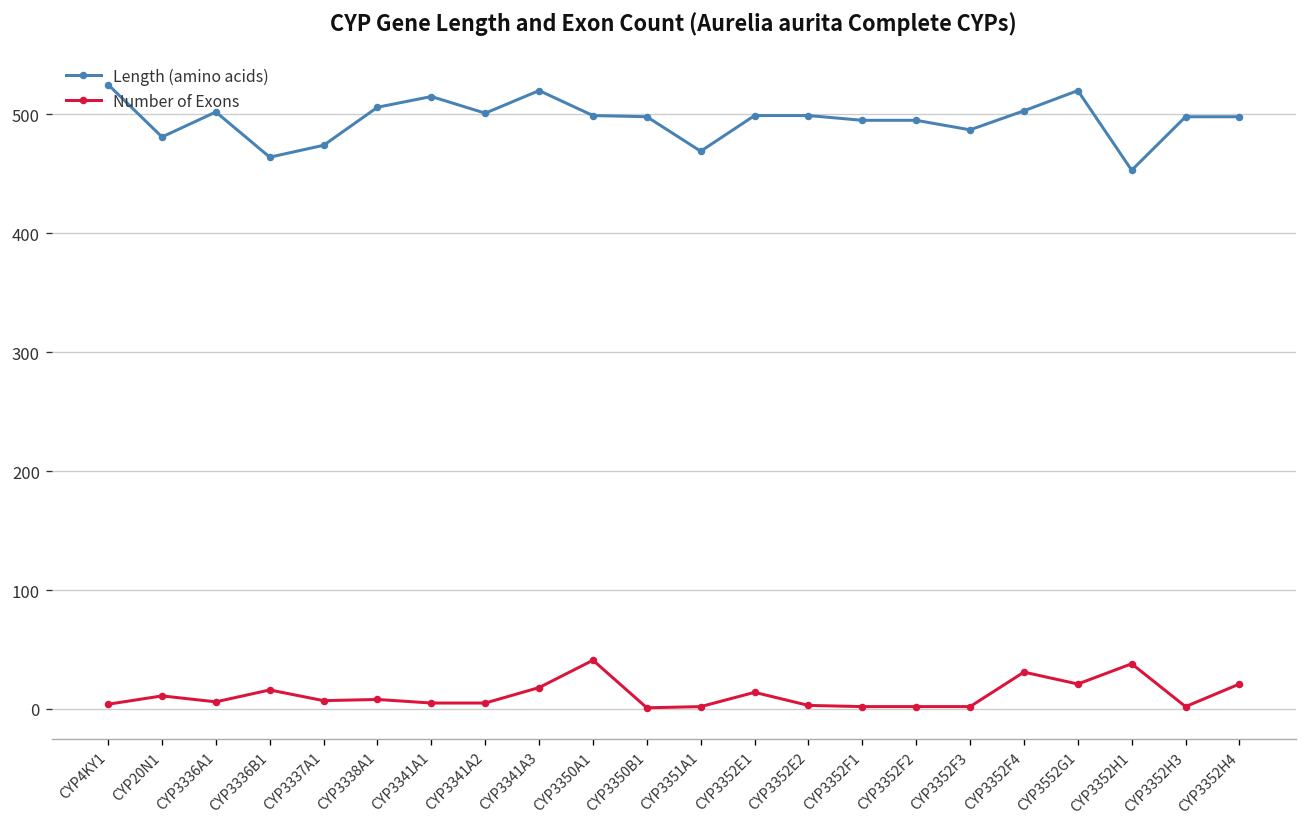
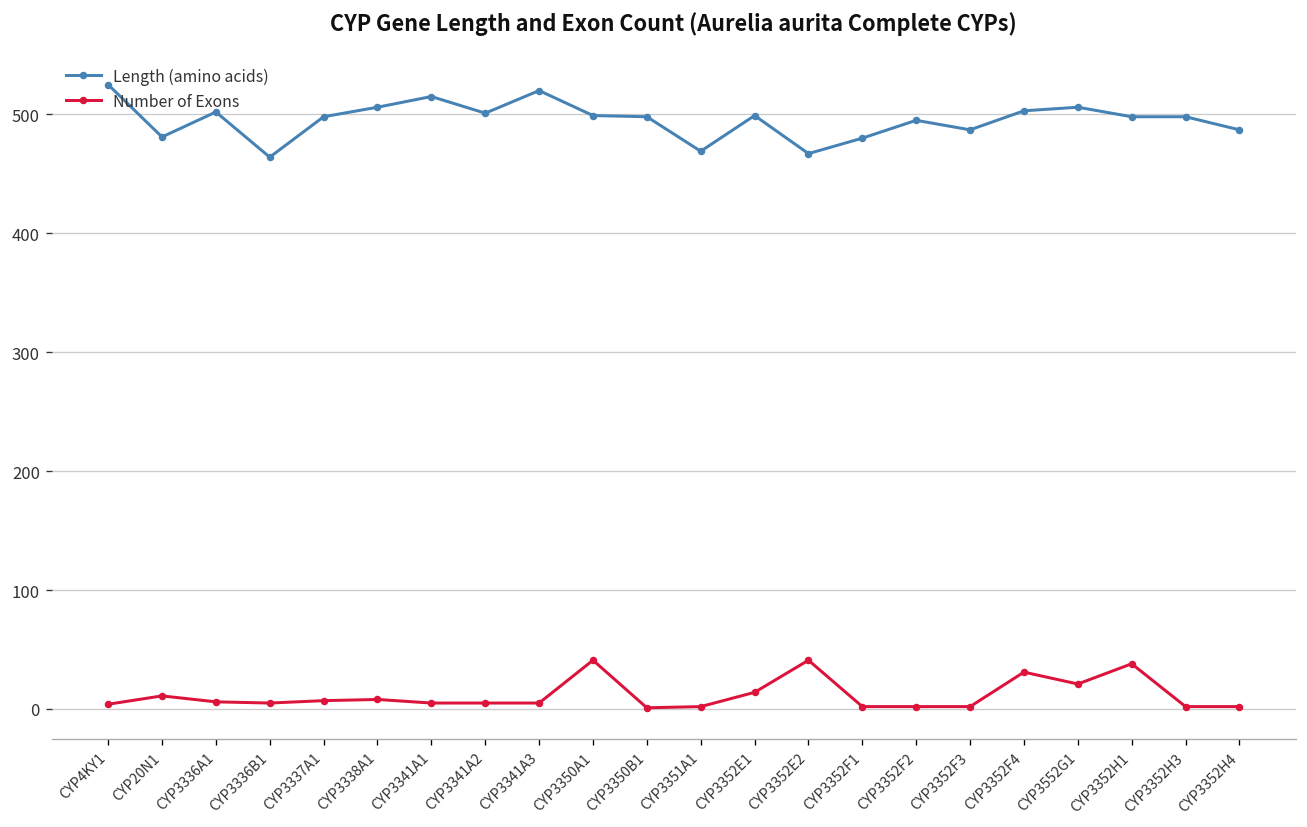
Number of Exons, CYP3336B1: 20 -> 10
Length (amino acids), CYP3337A1: 470 -> 500
Number of Exons, CYP3341A3: 20 -> 10
Length (amino acids), CYP3352E2: 500 -> 470
Number of Exons, CYP3352E2: 0 -> 40
Length (amino acids), CYP3352F1: 500 -> 480
Length (amino acids), CYP3552G1: 520 -> 510
Length (amino acids), CYP3352H1: 450 -> 500
Length (amino acids), CYP3352H4: 500 -> 490
Number of Exons, CYP3352H4: 20 -> 0
